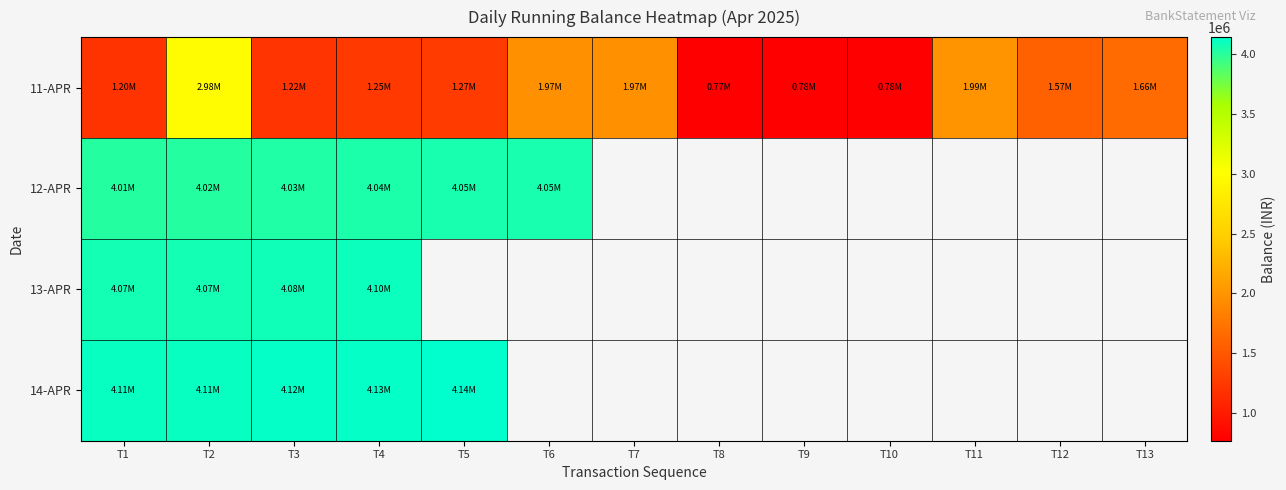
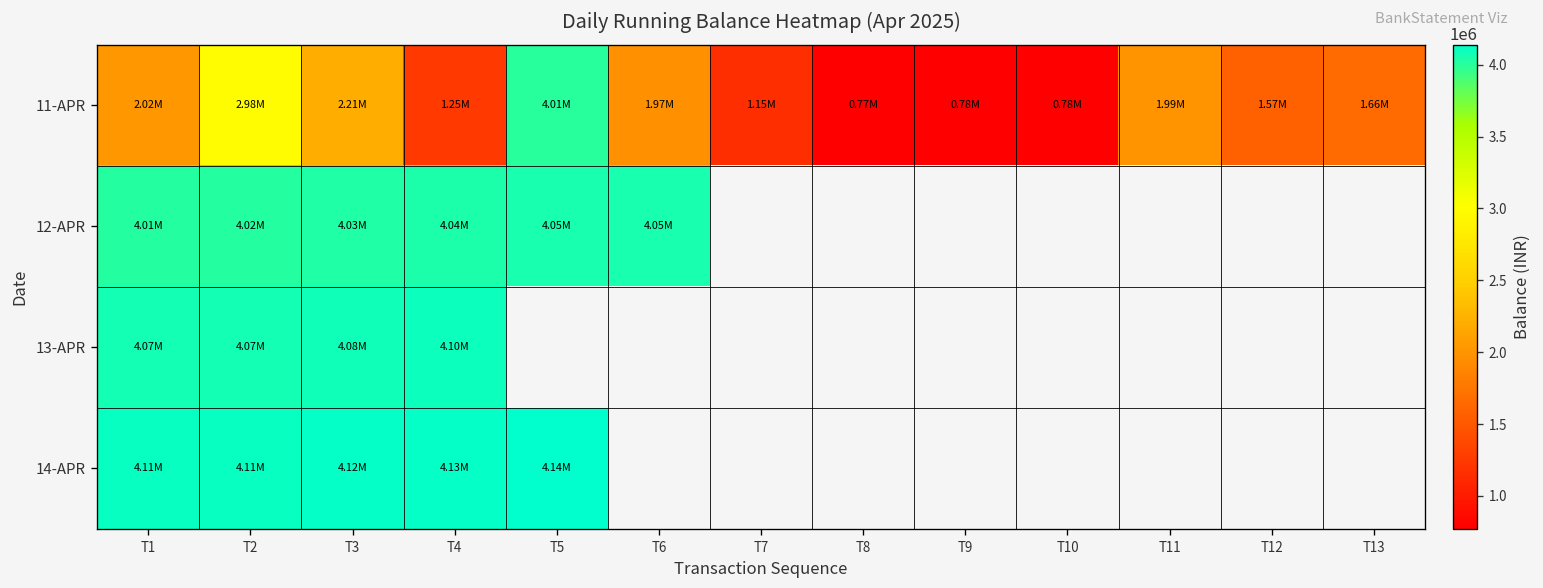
11-APR, T1: 1.20M -> 2.02M
11-APR, T3: 1.22M -> 2.21M
11-APR, T5: 1.27M -> 4.01M
11-APR, T7: 1.97M -> 1.15M
